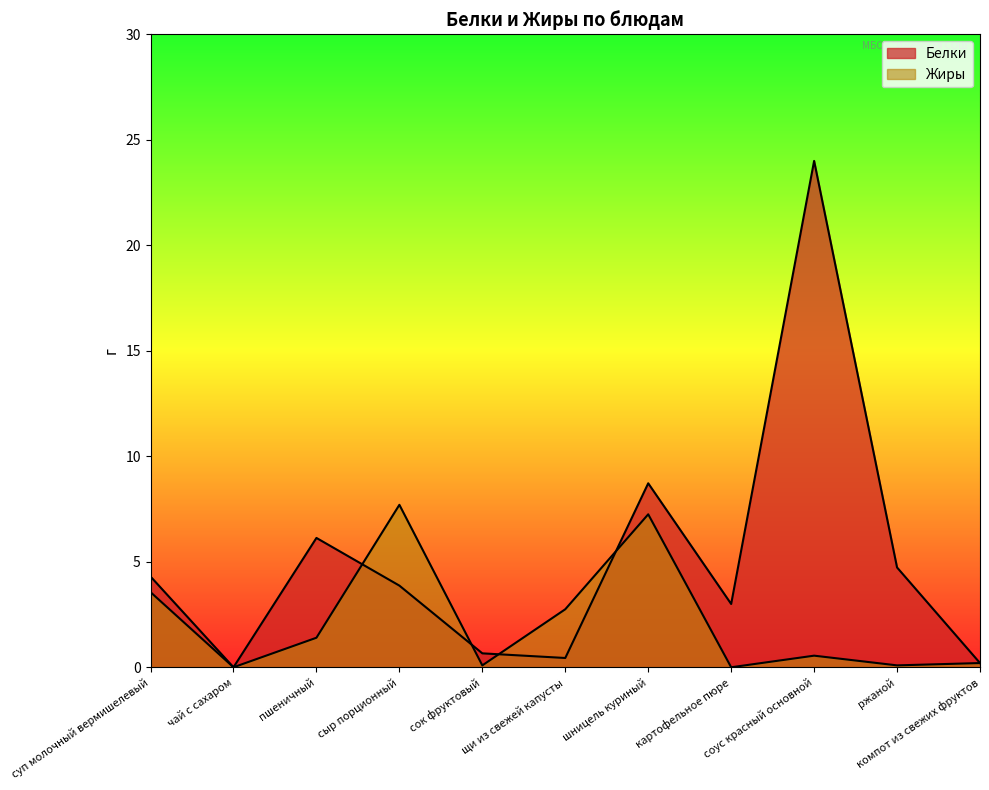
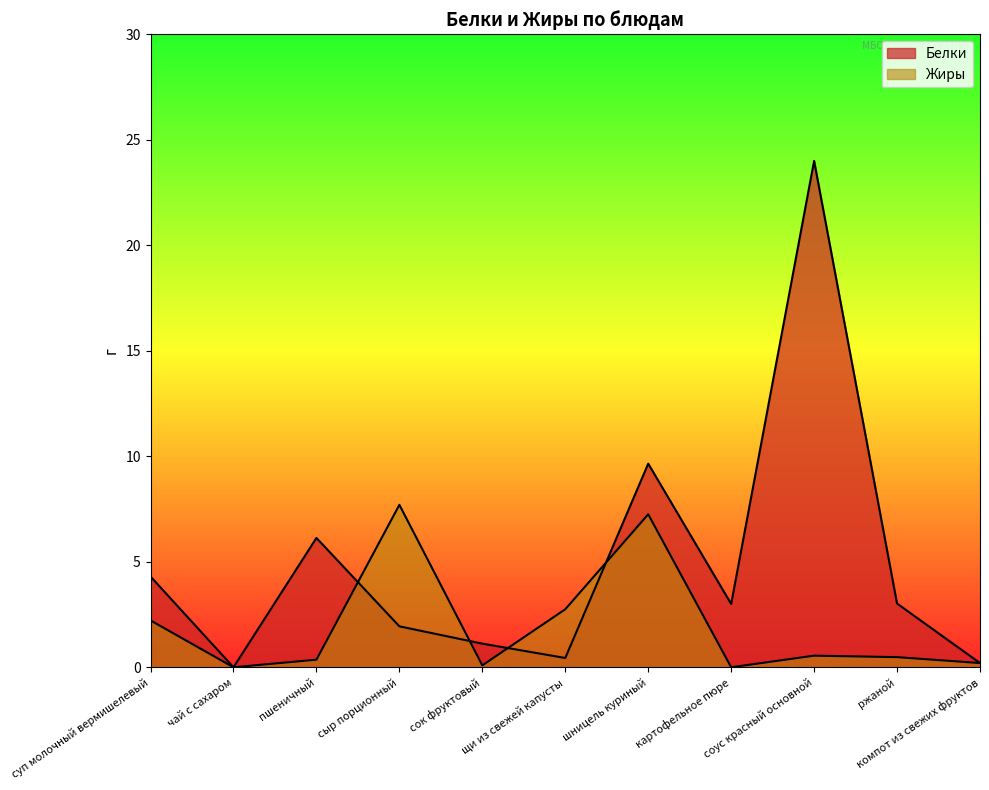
Жиры, суп молочный вермишелевый: 3.6 -> 2.2
Жиры, пшеничный: 1.4 -> 0.4
Белки, сыр порционный: 3.9 -> 1.9
Белки, сок фруктовый: 0.7 -> 1.1
Белки, шницель куриный: 8.7 -> 9.7
Белки, ржаной: 4.7 -> 3.0
Жиры, ржаной: 0.1 -> 0.5
